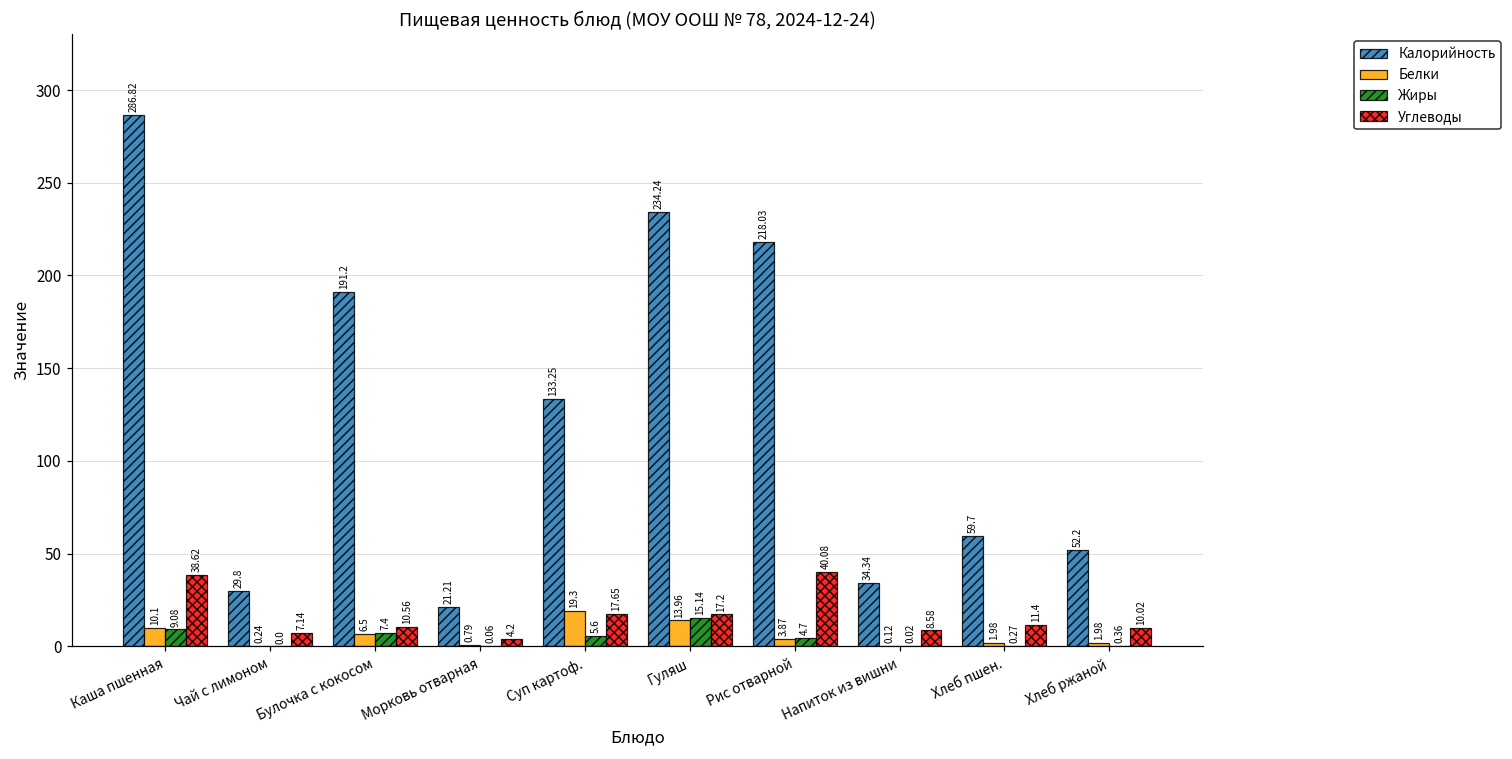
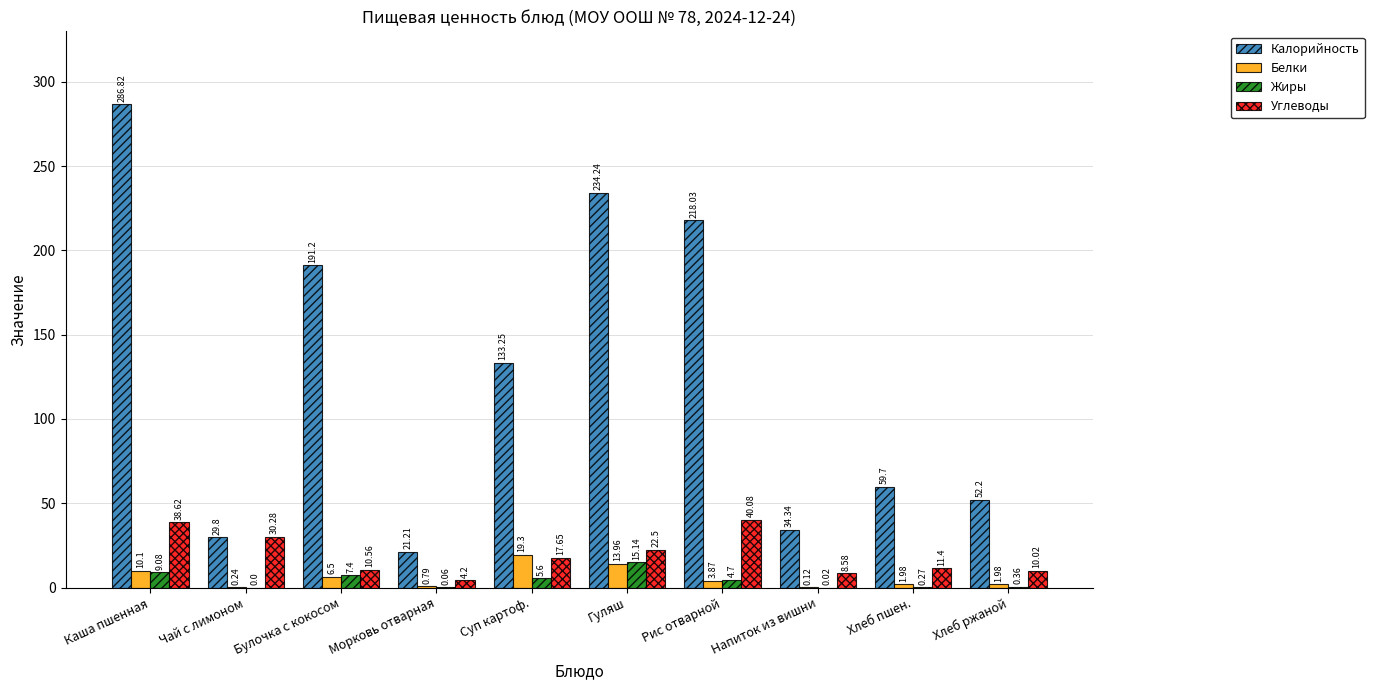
Углеводы, Чай с лимоном: 7.14 -> 30.28
Углеводы, Гуляш: 17.2 -> 22.5
